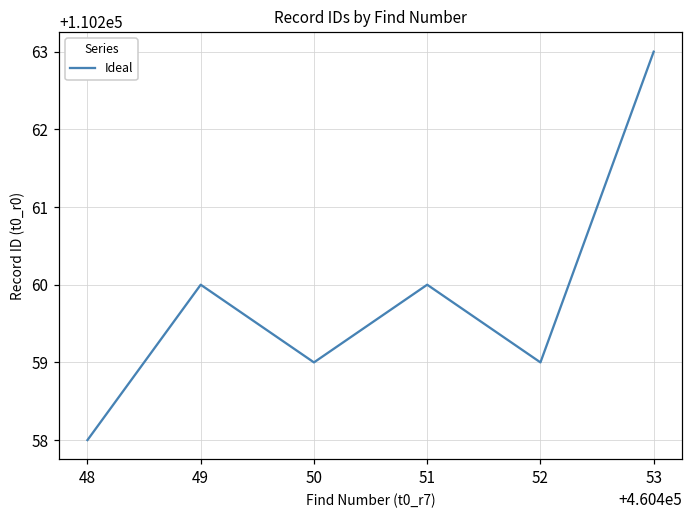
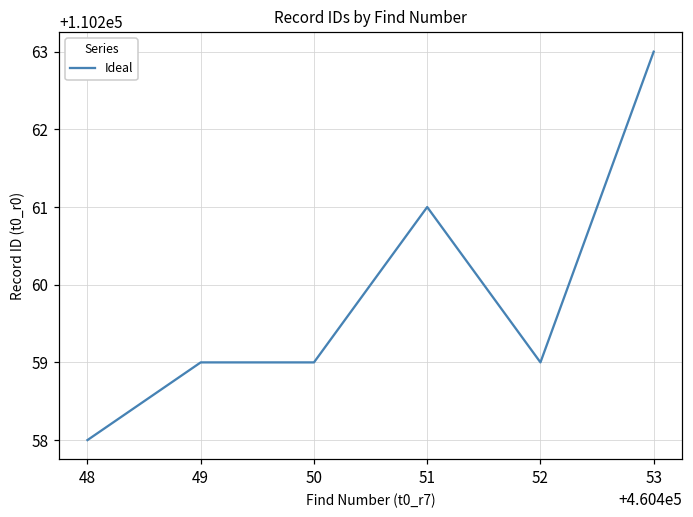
49: 110260 -> 110259
51: 110260 -> 110261
